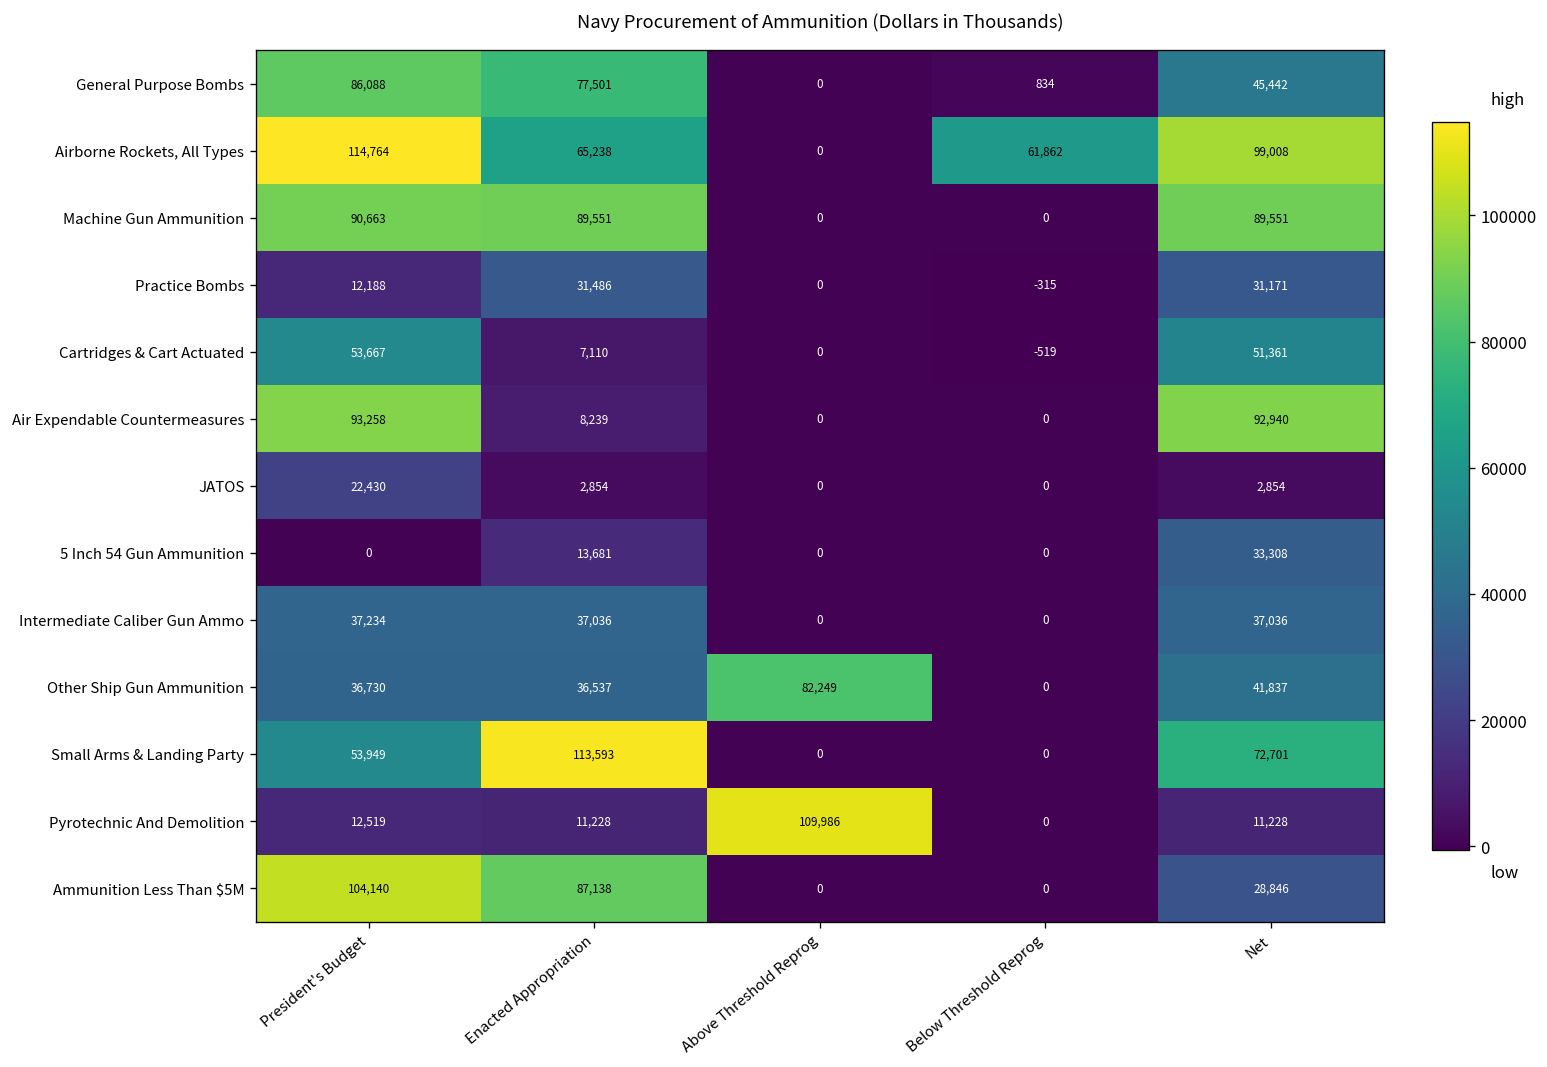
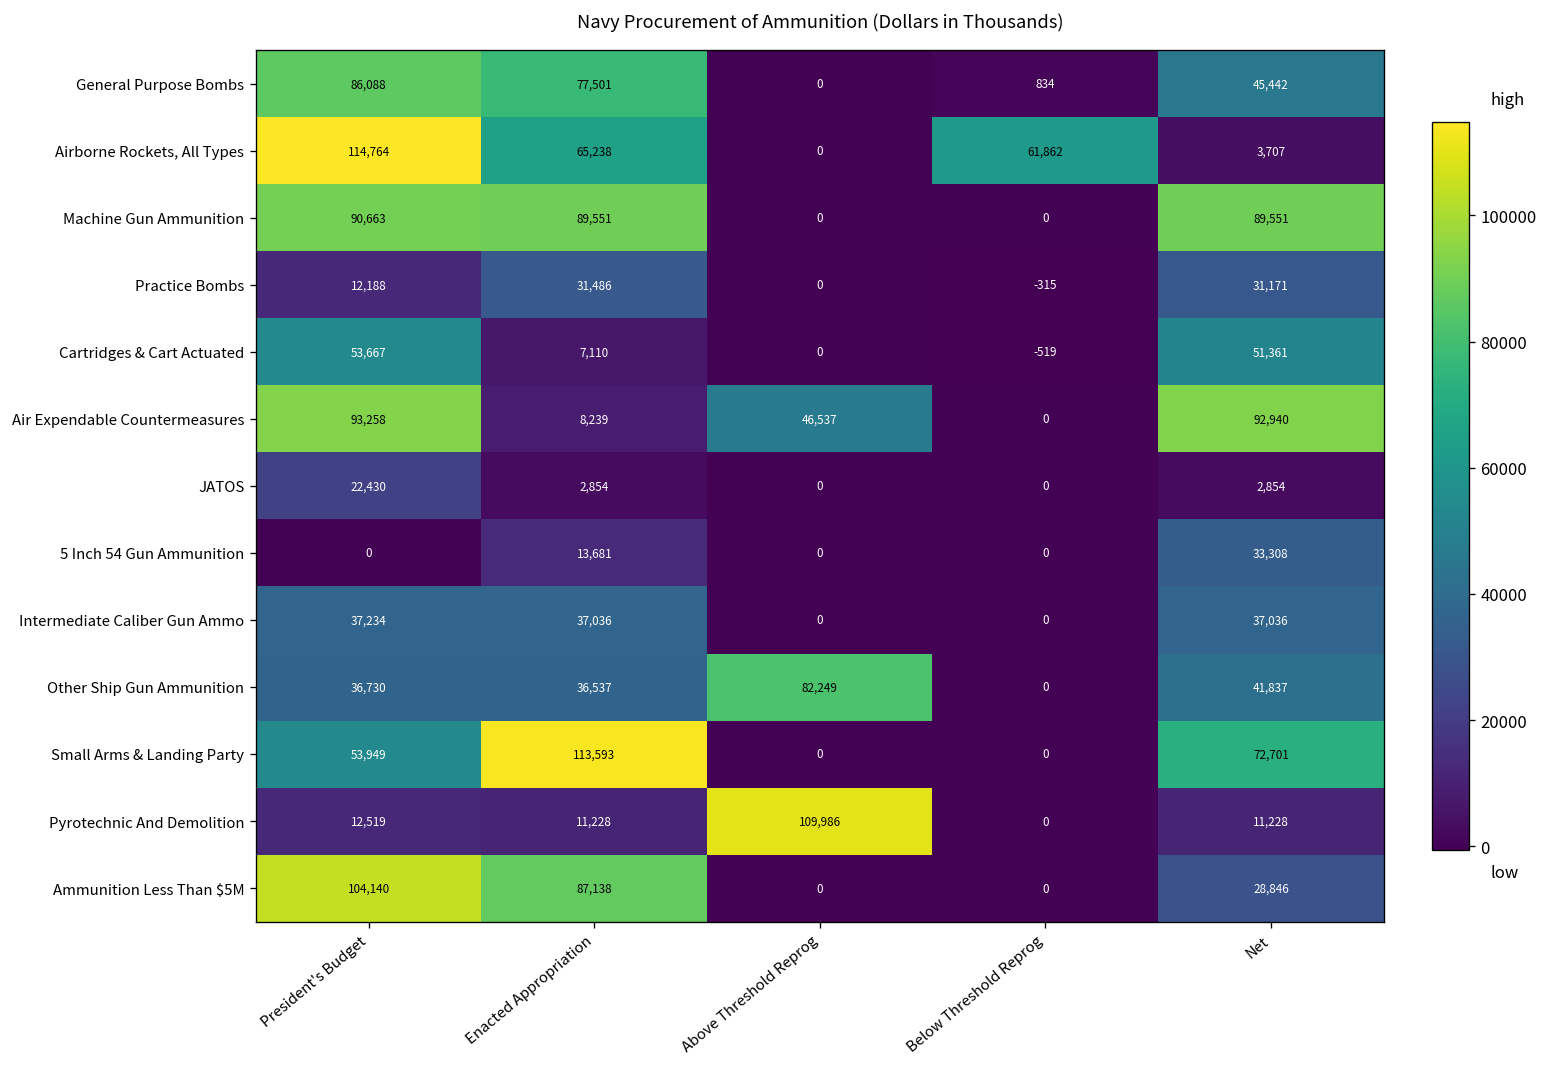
Airborne Rockets, All Types, Net: 99,008 -> 3,707
Air Expendable Countermeasures, Above Threshold Reprog: 0 -> 46,537
